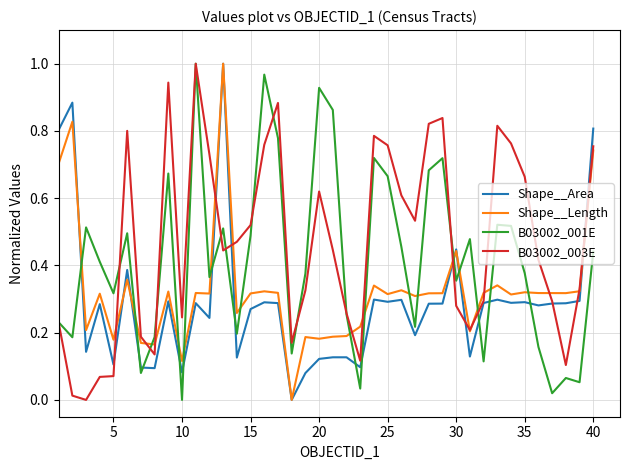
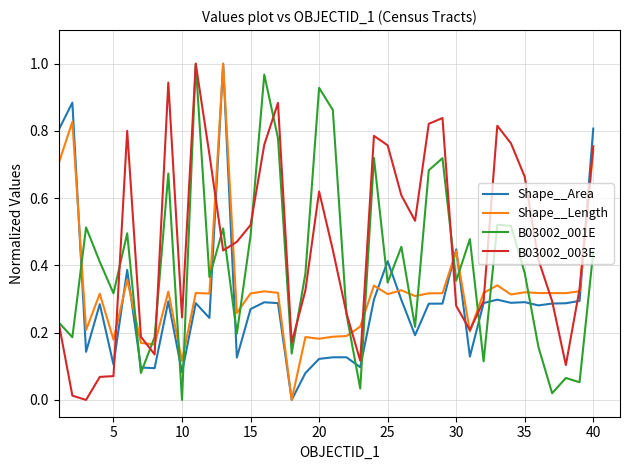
Shape__Area, 25: 0.29 -> 0.41
B03002_001E, 25: 0.67 -> 0.35
